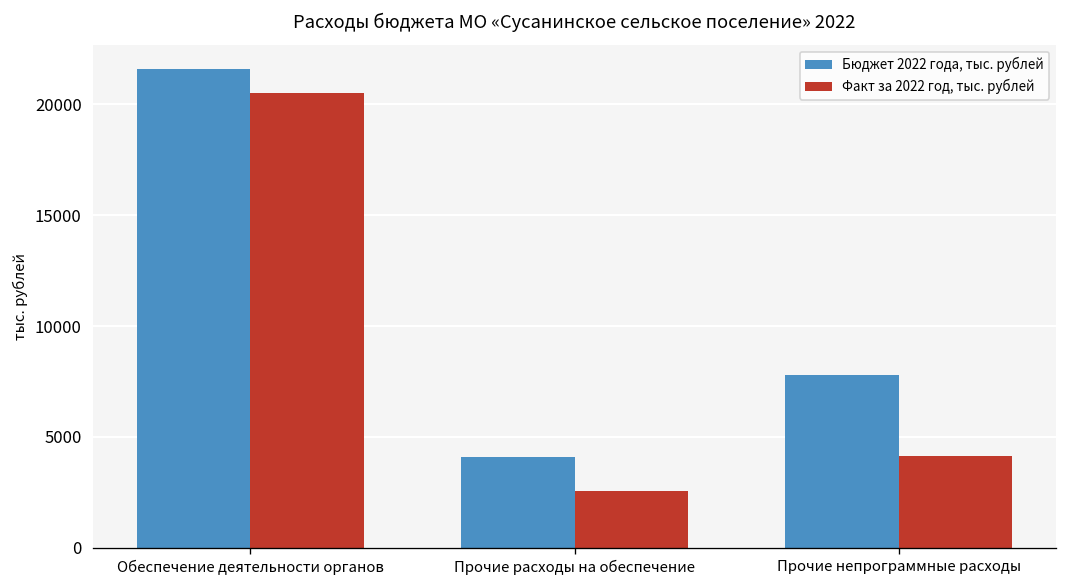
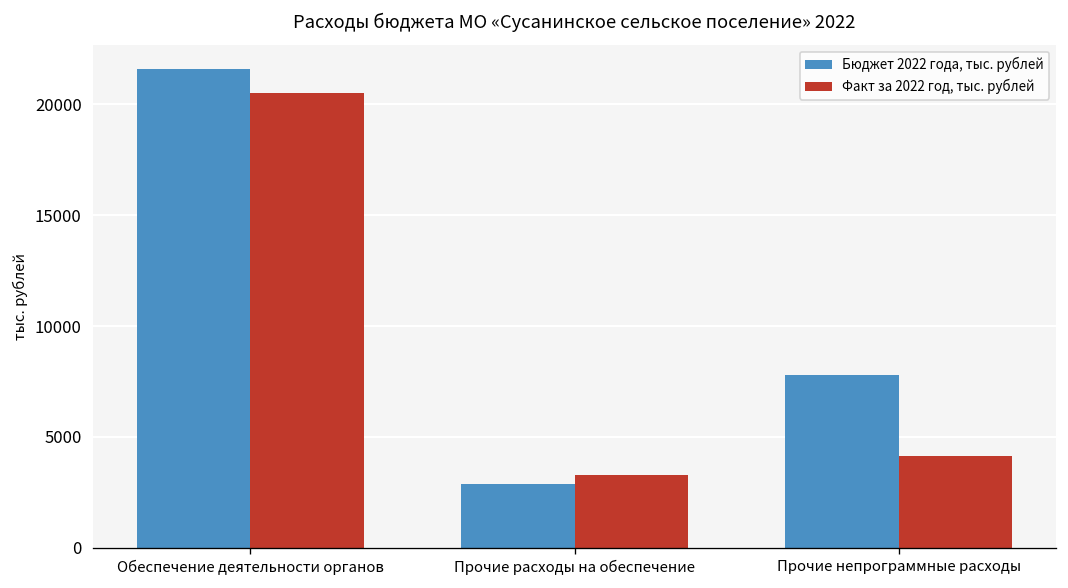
Бюджет 2022 года, тыс. рублей, Прочие расходы на обеспечение: 4100 -> 2900
Факт за 2022 год, тыс. рублей, Прочие расходы на обеспечение: 2500 -> 3300
